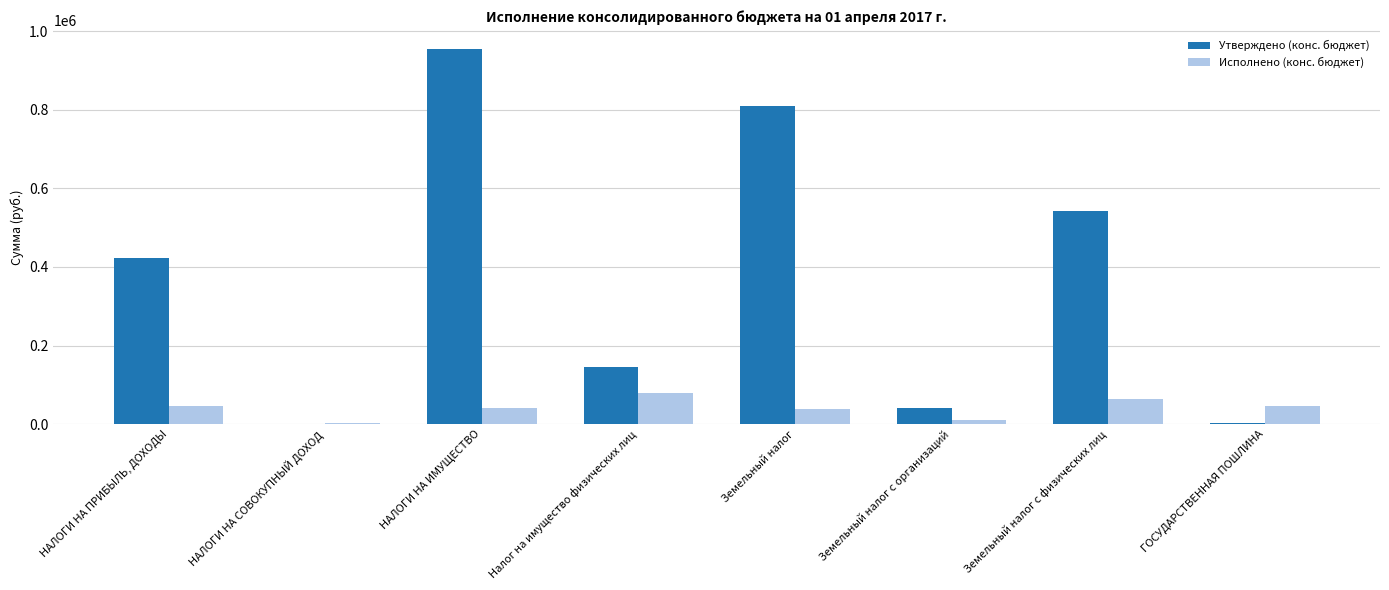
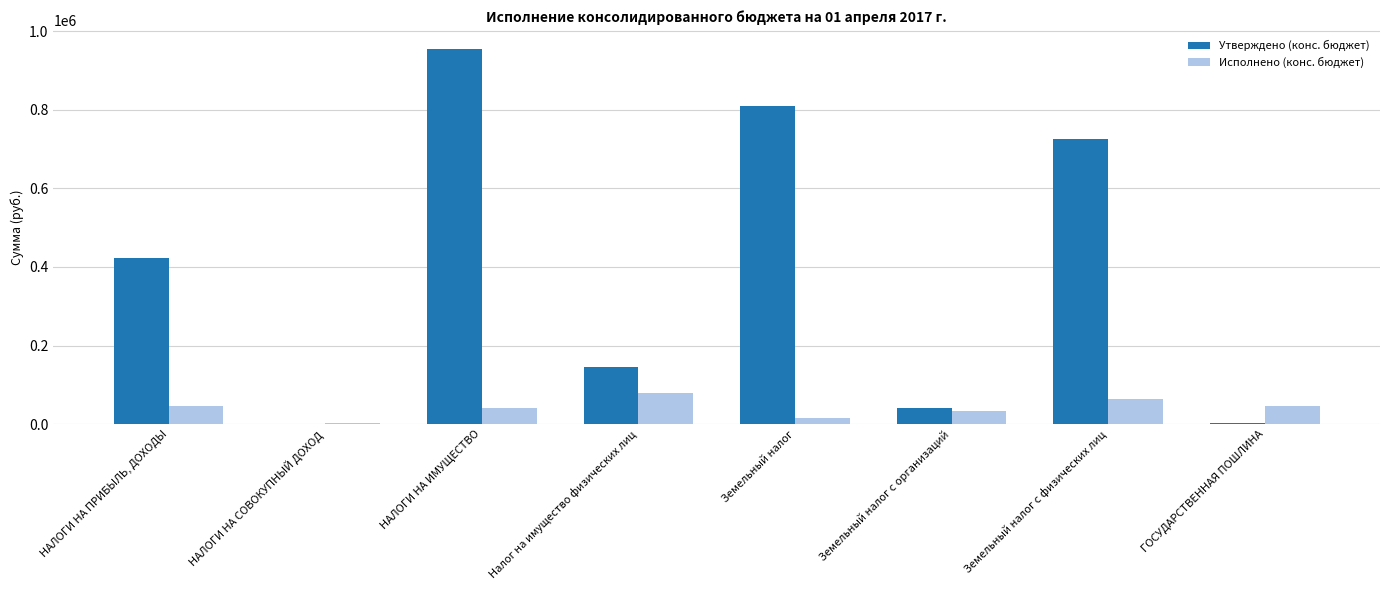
Исполнено (конс. бюджет), Земельный налог: 40000 -> 20000
Исполнено (конс. бюджет), Земельный налог с организаций: 10000 -> 30000
Утверждено (конс. бюджет), Земельный налог с физических лиц: 540000 -> 730000
